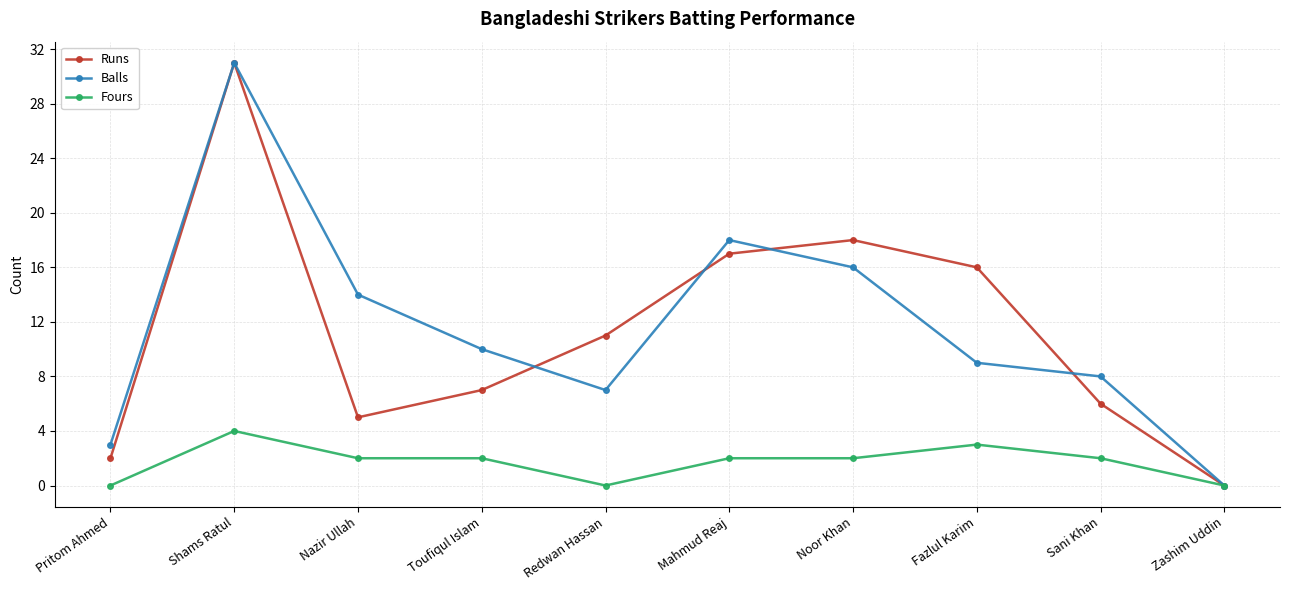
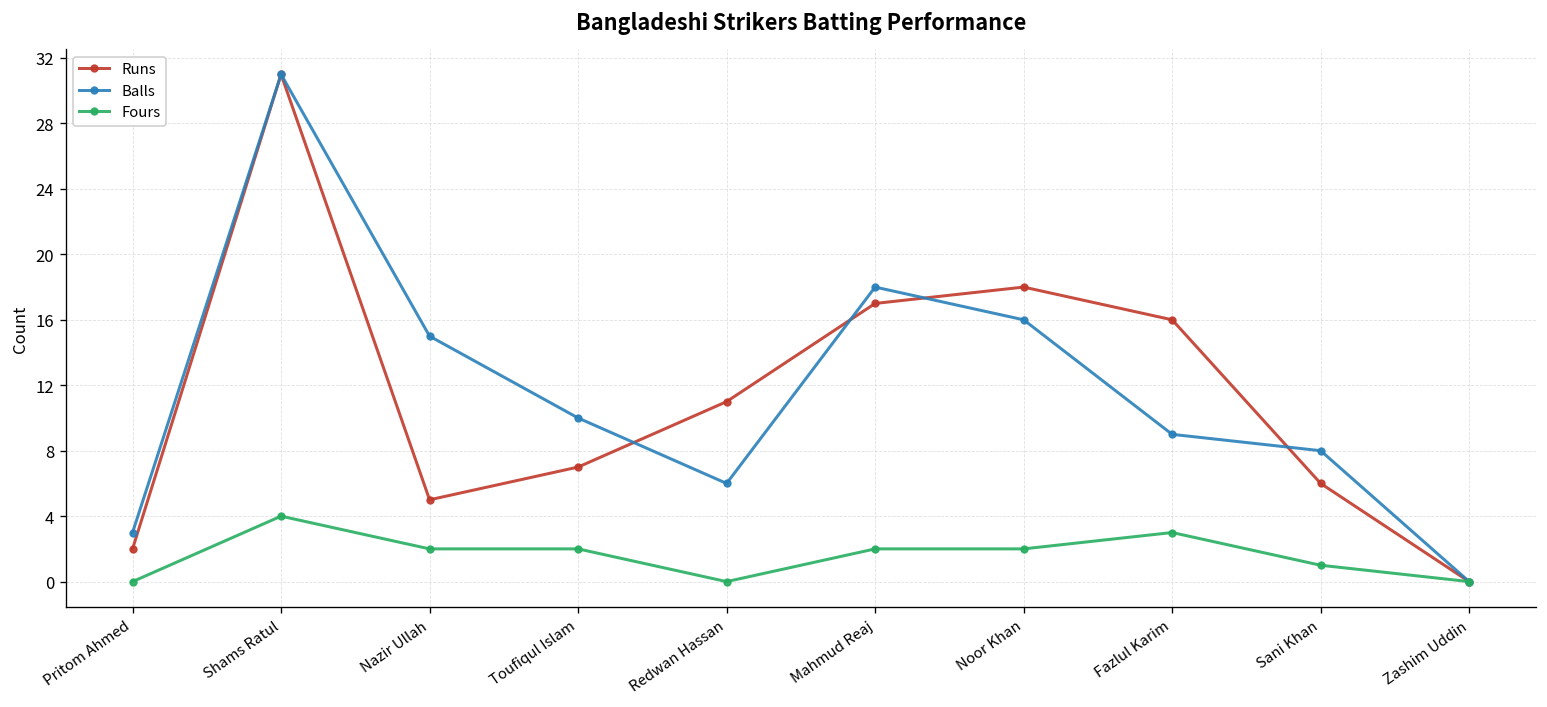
Balls, Nazir Ullah: 14 -> 15
Balls, Redwan Hassan: 7 -> 6
Fours, Sani Khan: 2 -> 1
